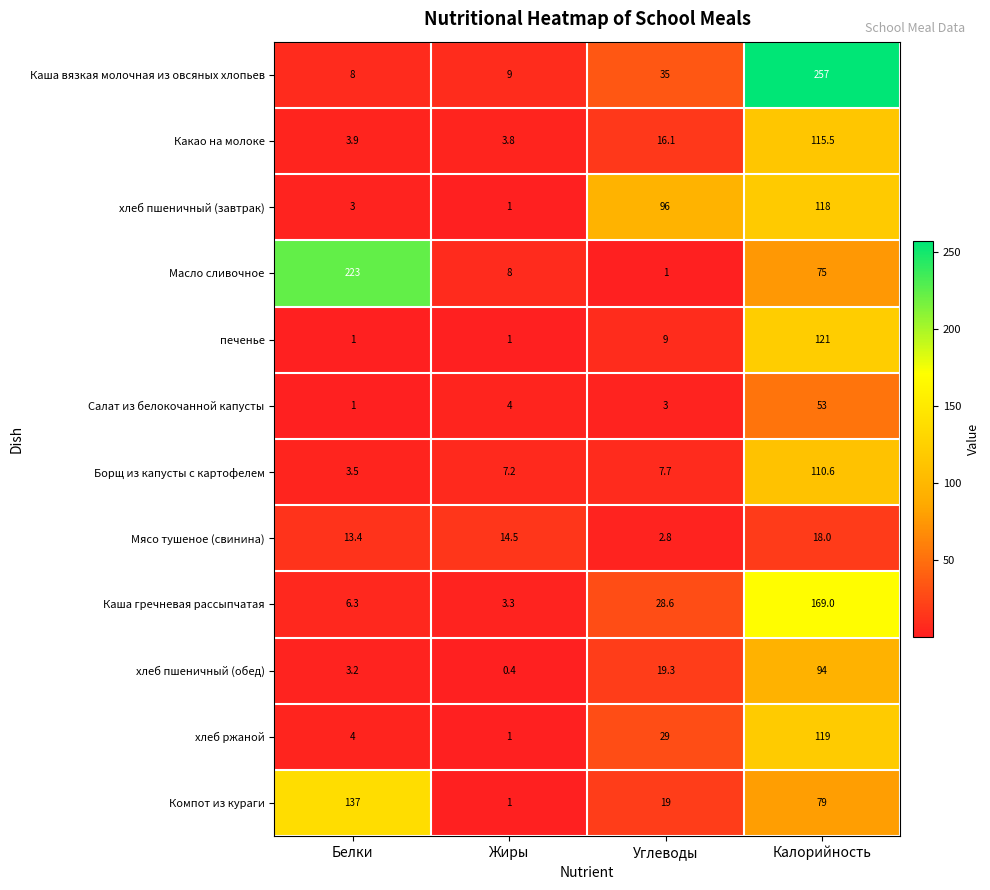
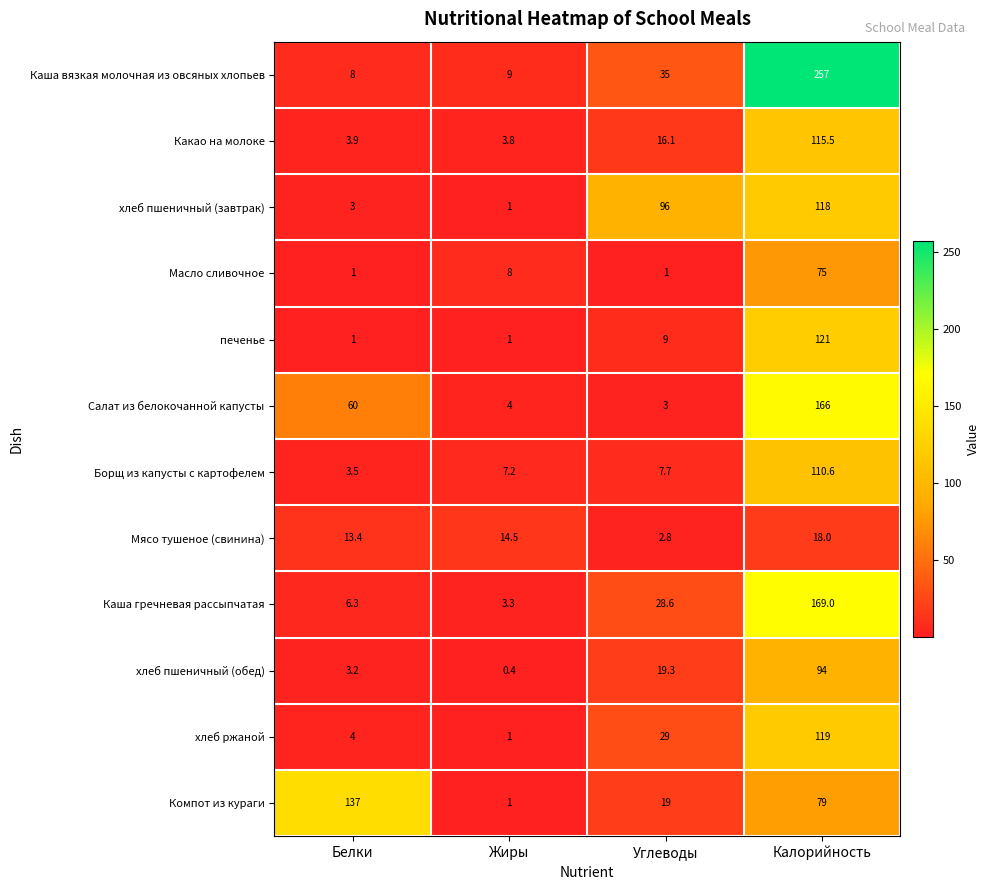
Масло сливочное, Белки: 223 -> 1
Салат из белокочанной капусты, Белки: 1 -> 60
Салат из белокочанной капусты, Калорийность: 53 -> 166
